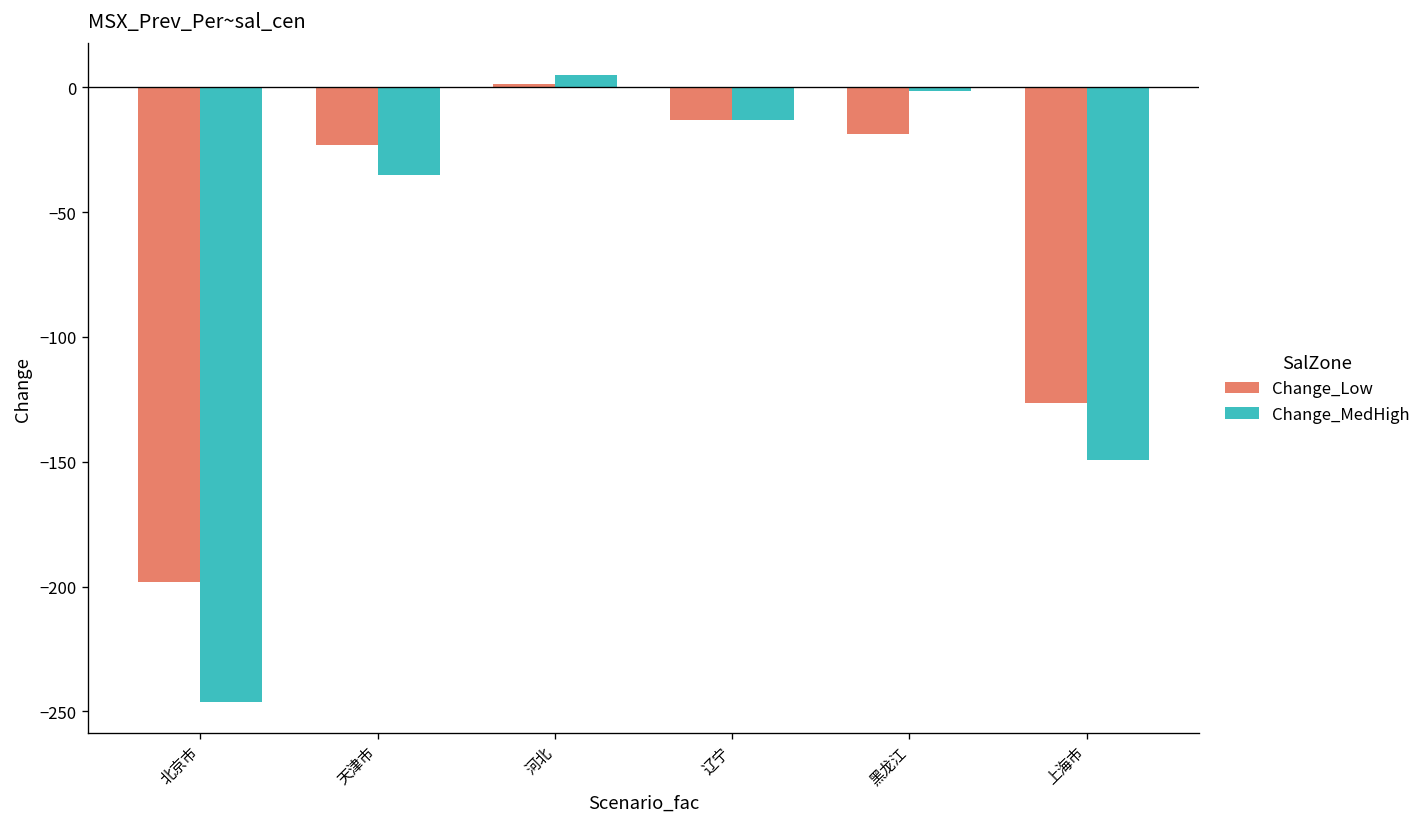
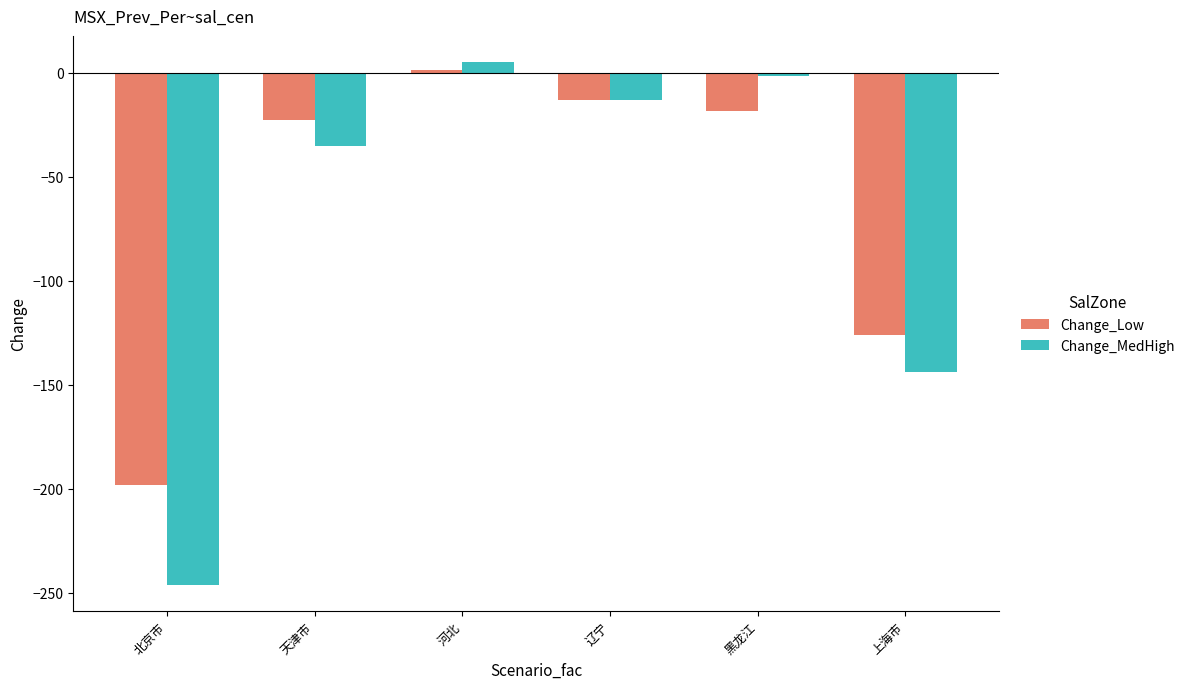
Change_MedHigh, 上海市: -149 -> -144
